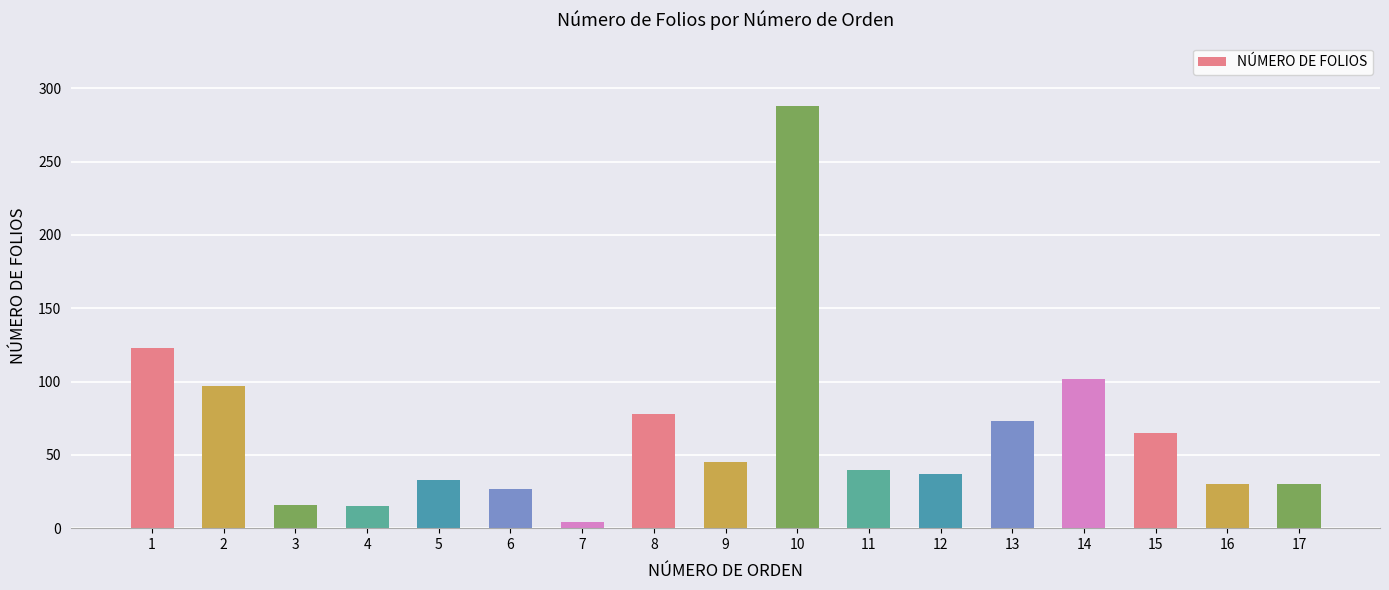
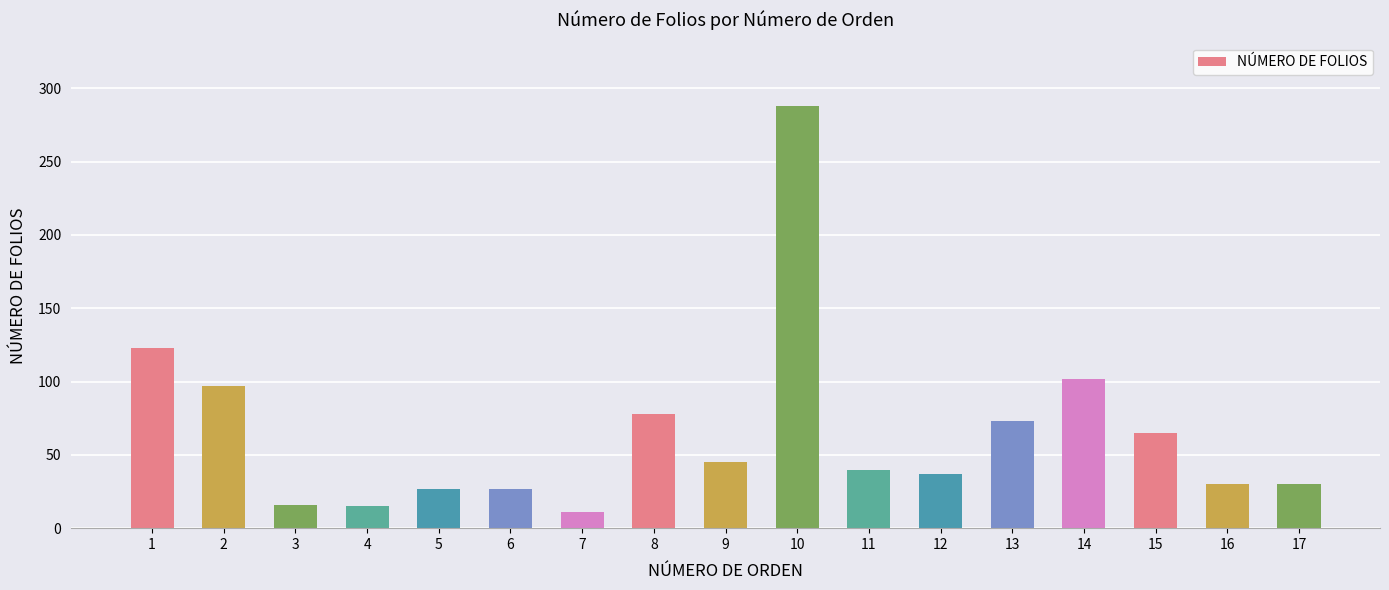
5: 33 -> 27
7: 4 -> 11
